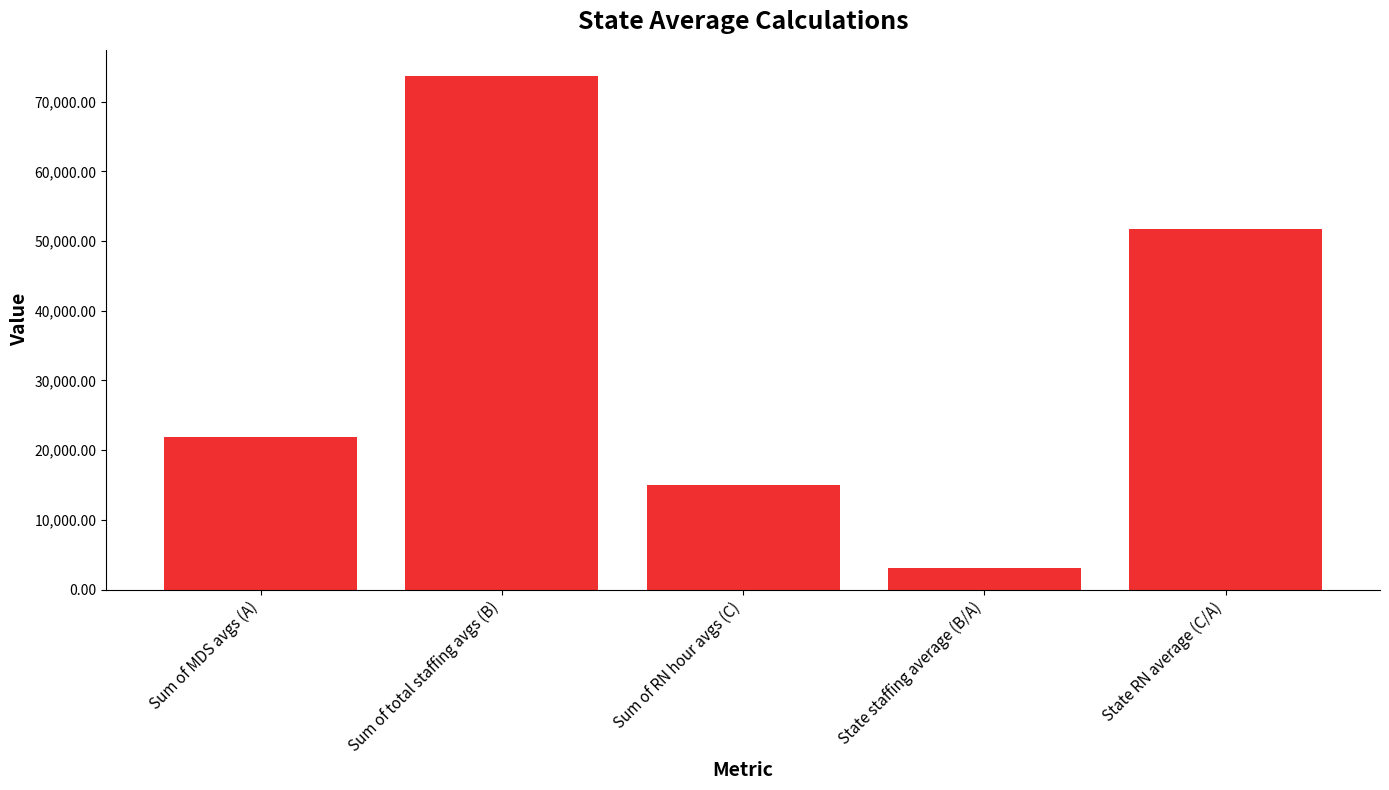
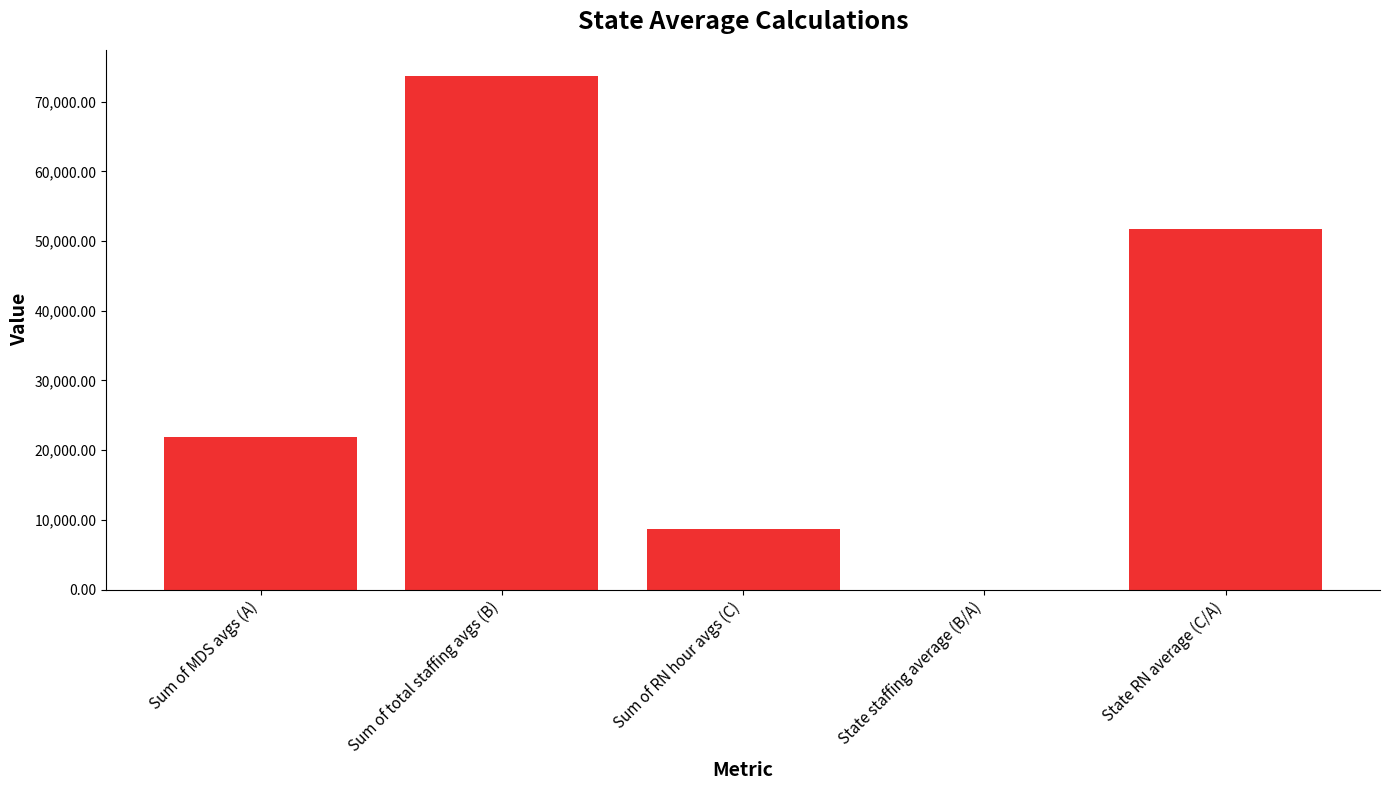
Sum of RN hour avgs (C): 15,000 -> 9,000
State staffing average (B/A): 3,000 -> 0
